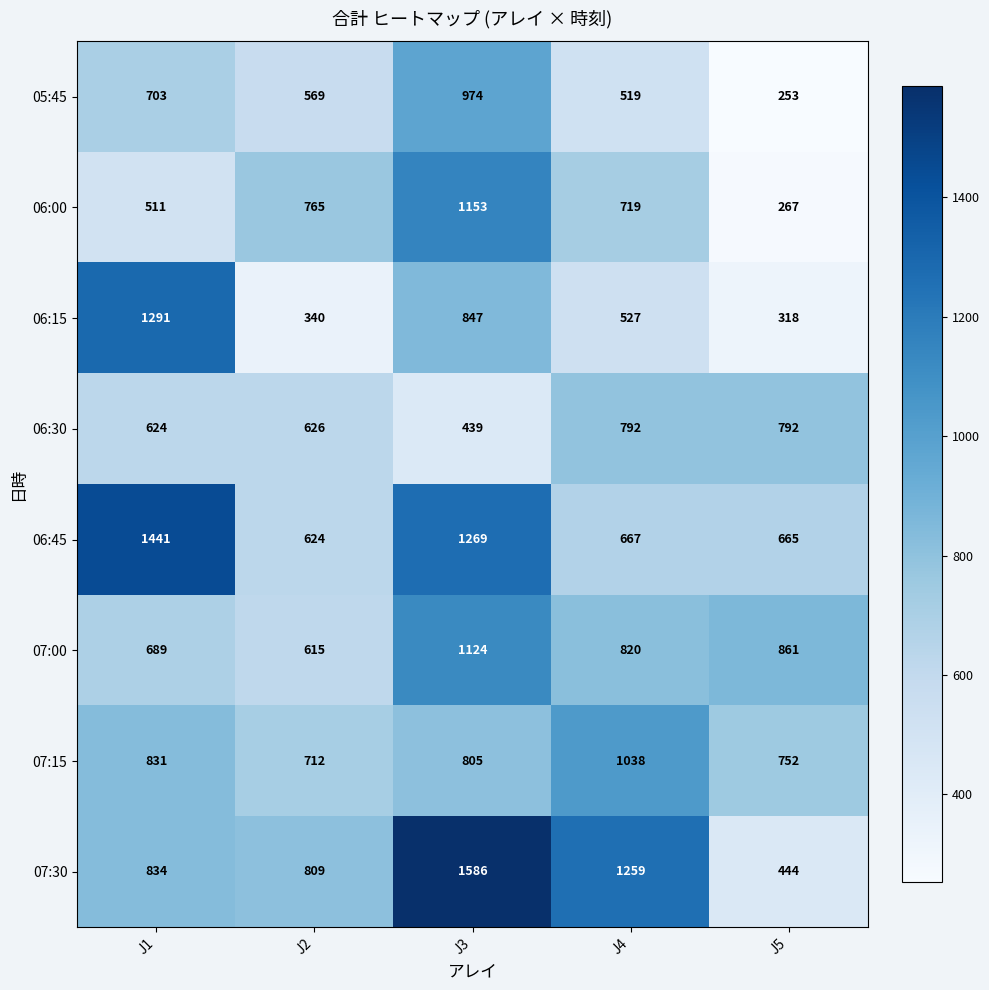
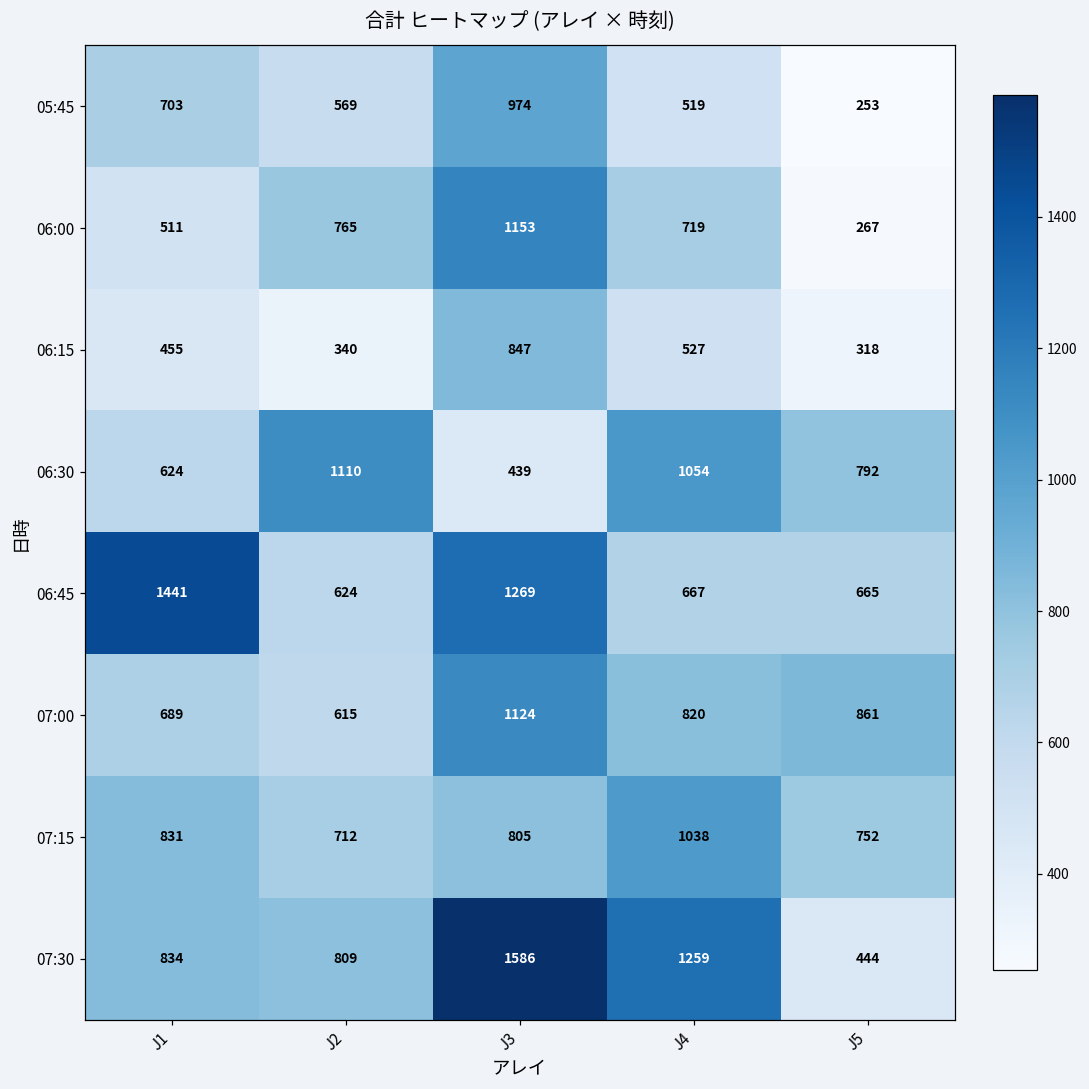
06:15, J1: 1291 -> 455
06:30, J2: 626 -> 1110
06:30, J4: 792 -> 1054
